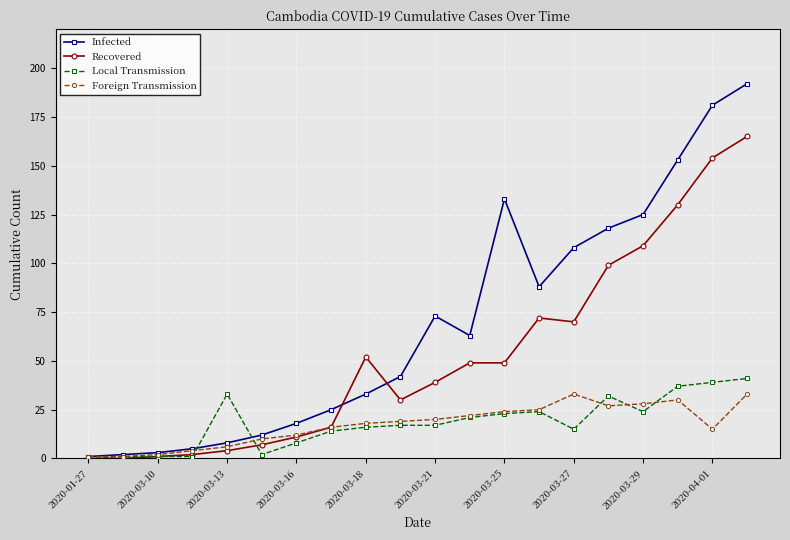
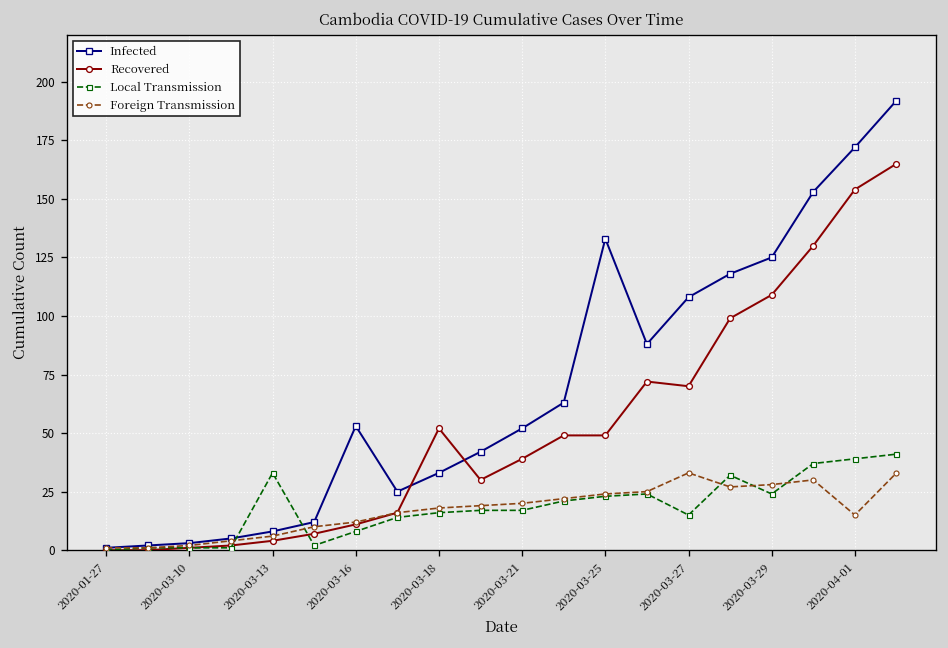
Infected, 2020-03-16: 18 -> 53
Infected, 2020-03-21: 73 -> 52
Infected, 2020-04-01: 181 -> 172
